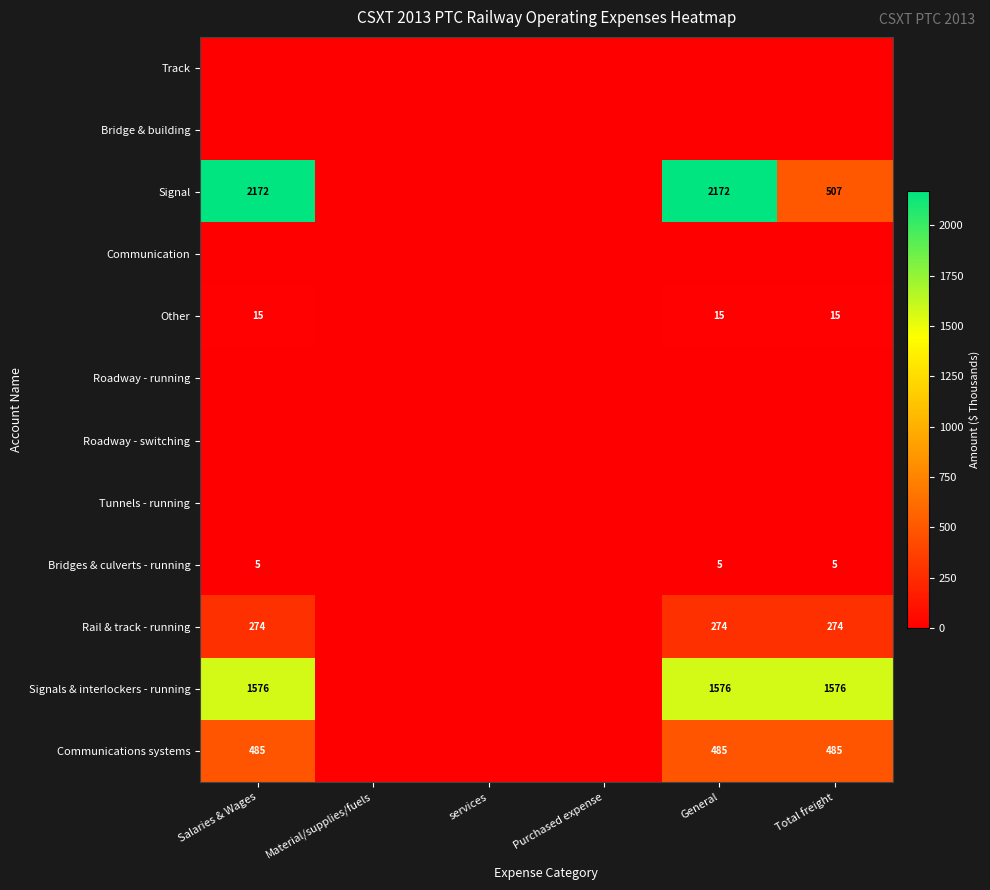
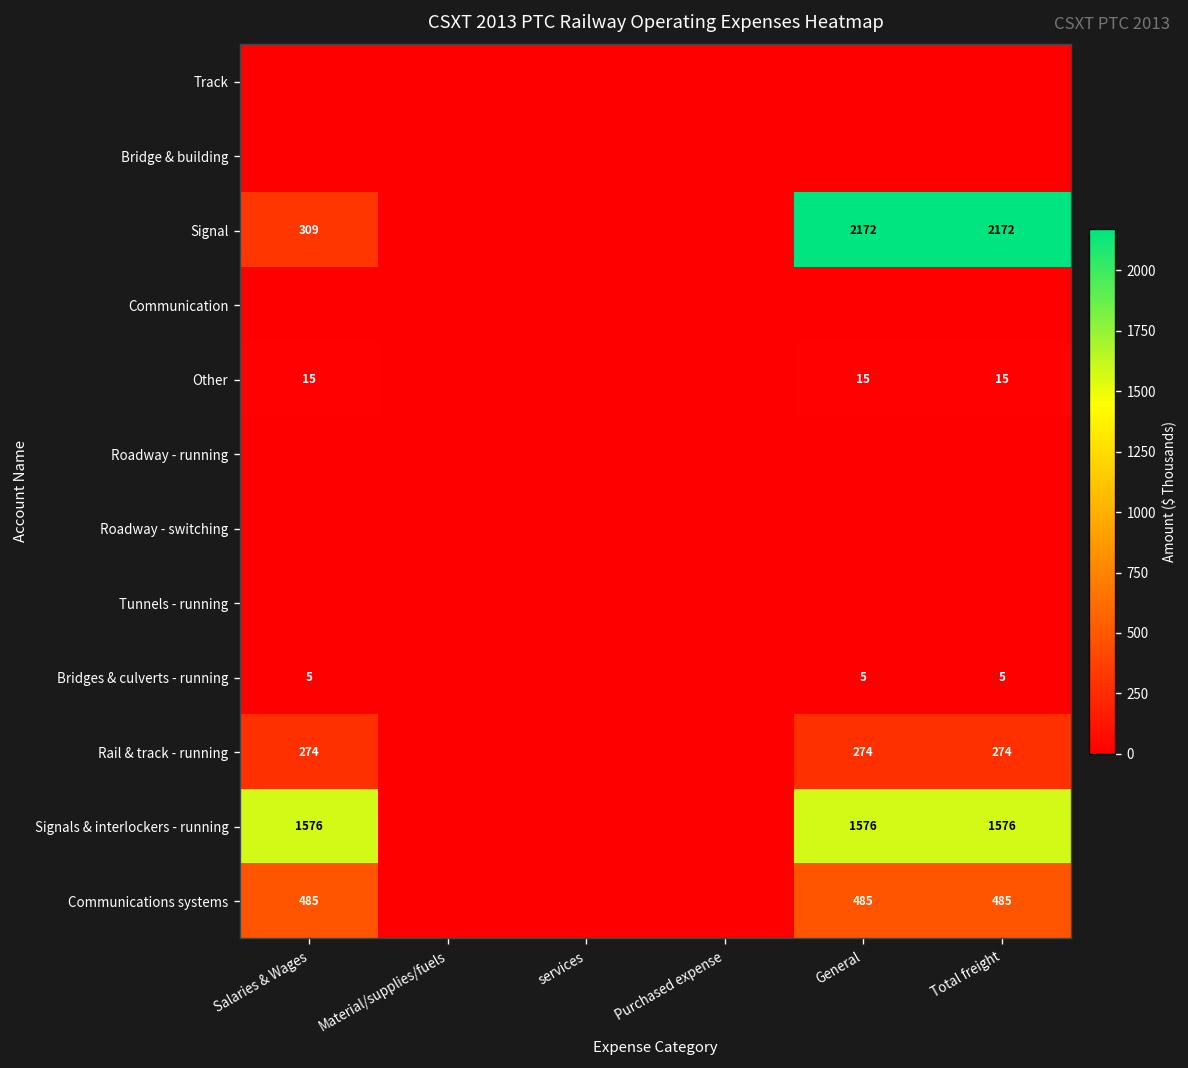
Signal, Salaries & Wages: 2172 -> 309
Signal, Total freight: 507 -> 2172
